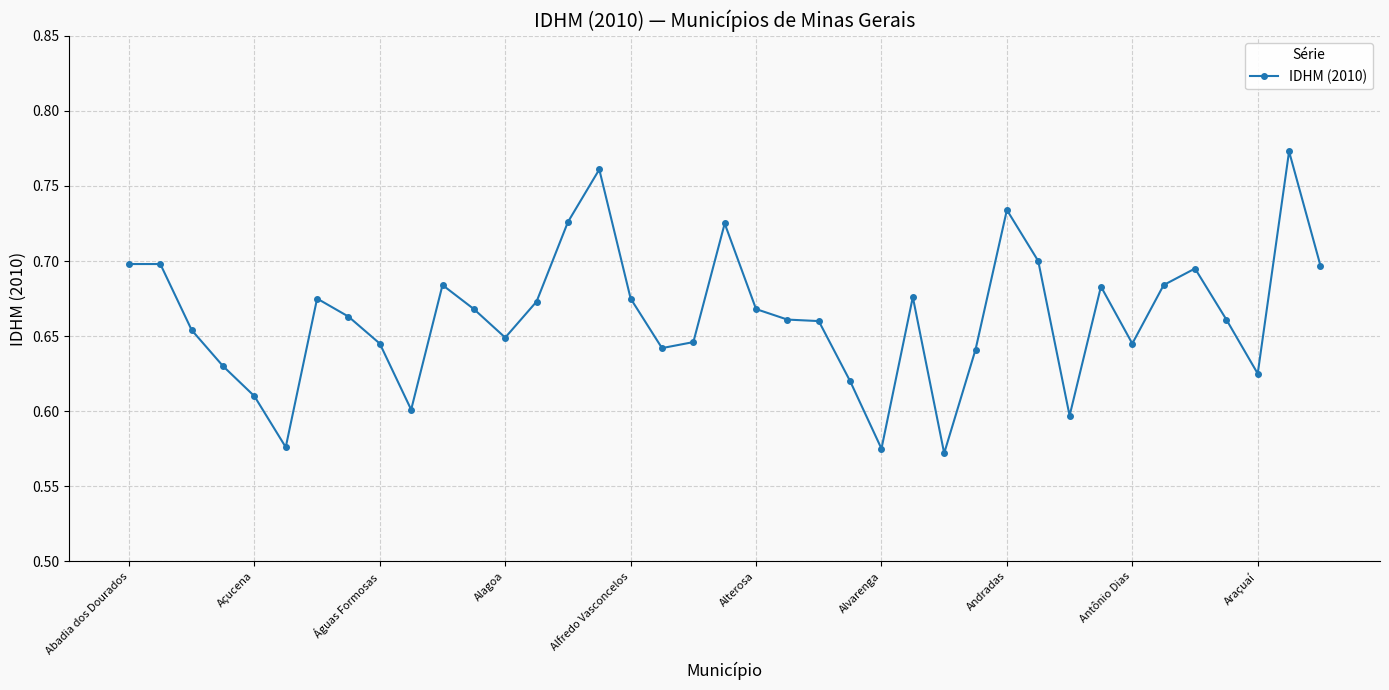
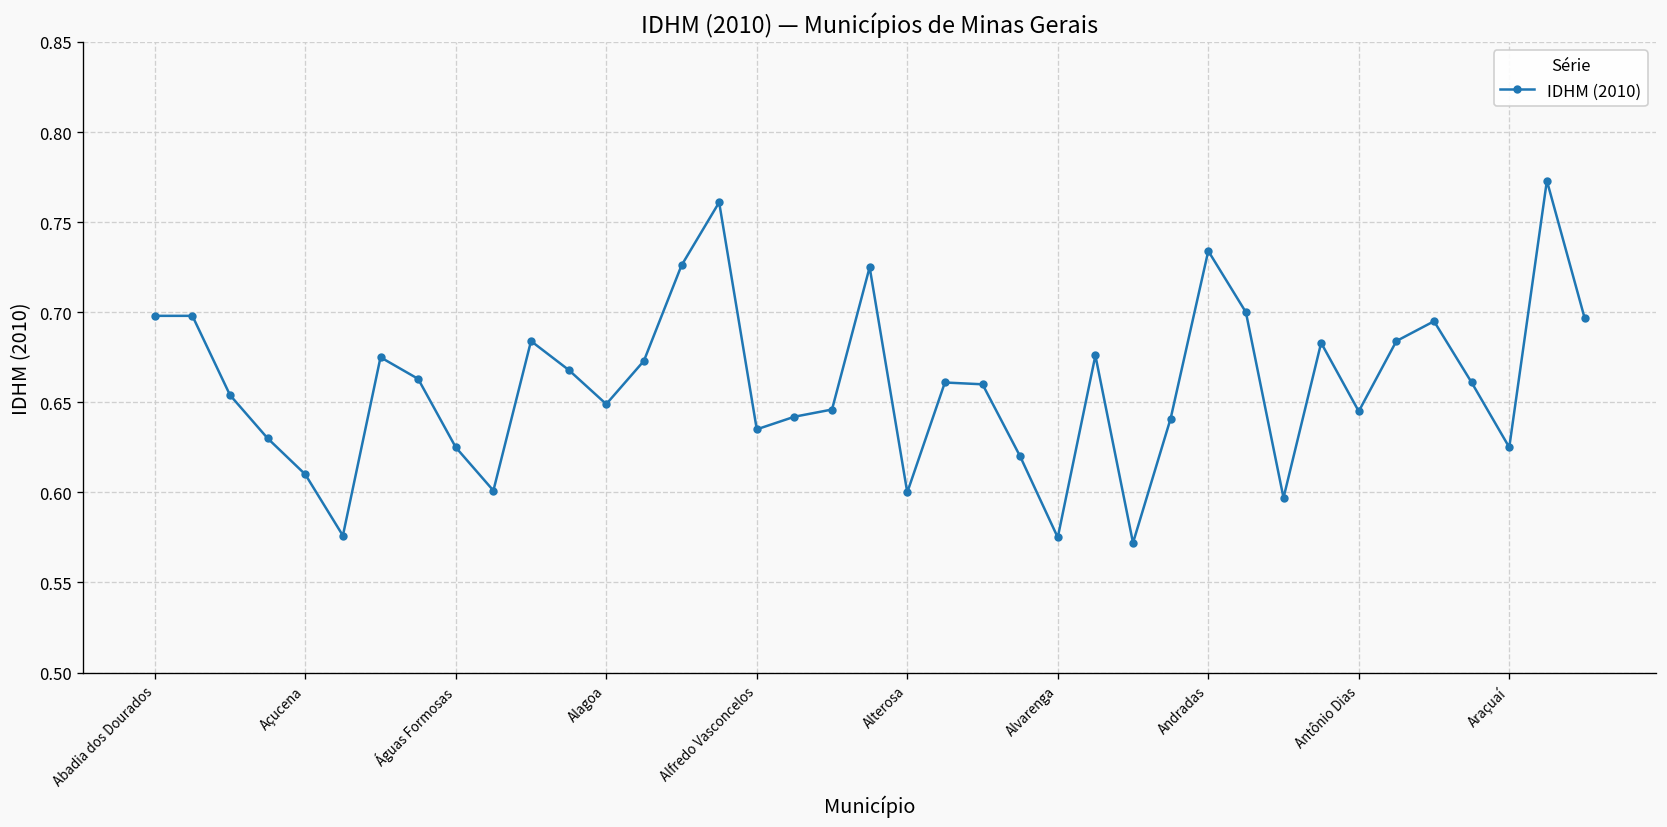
Águas Formosas: 0.645 -> 0.625
Alfredo Vasconcelos: 0.675 -> 0.635
Alterosa: 0.668 -> 0.600
